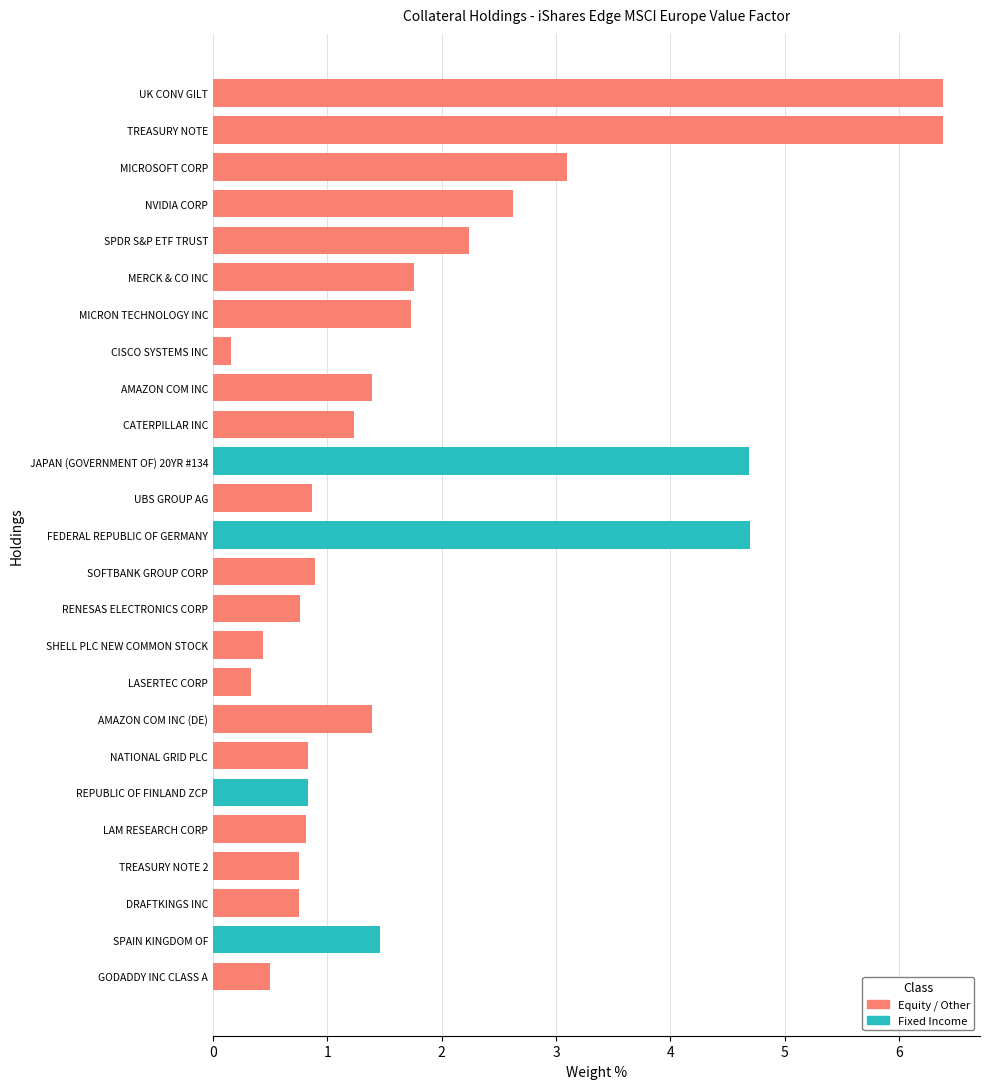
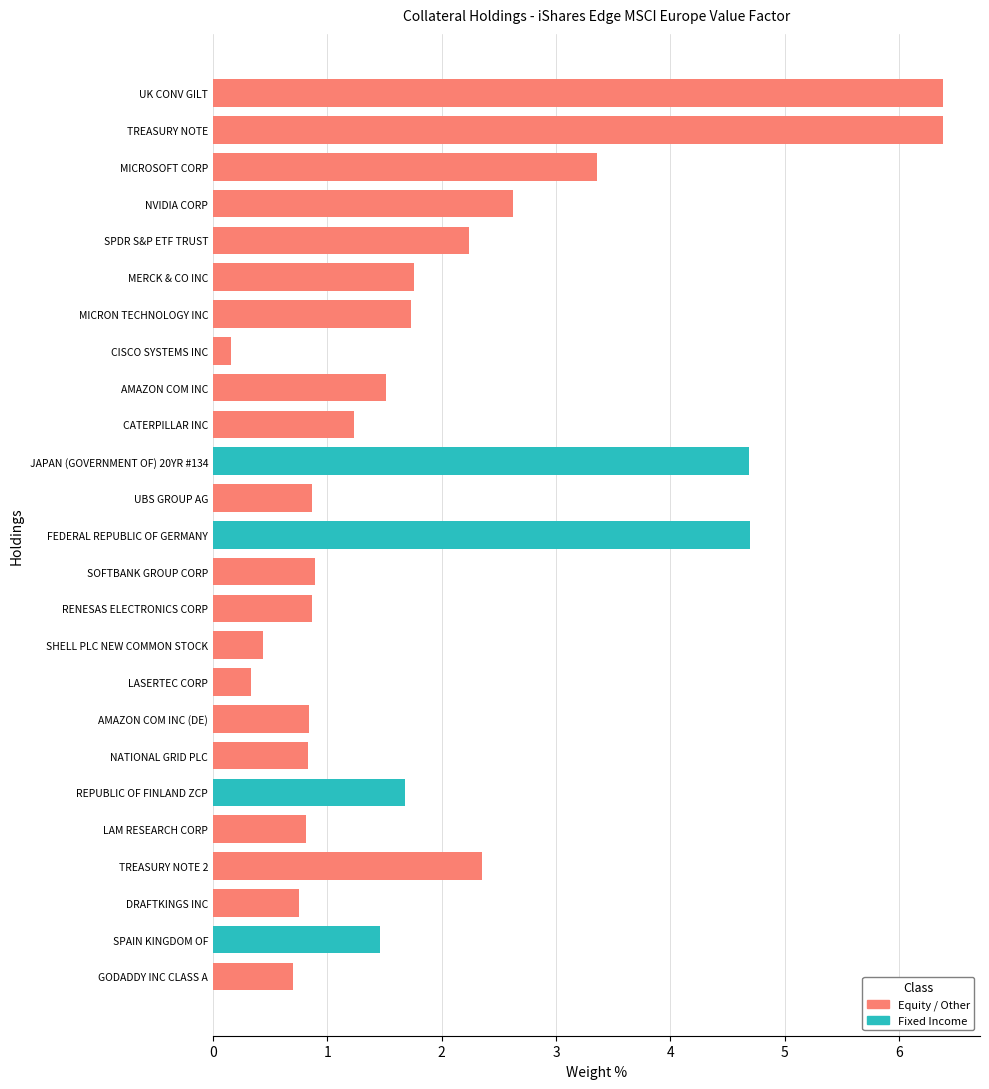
MICROSOFT CORP: 3.10 -> 3.36
AMAZON COM INC: 1.39 -> 1.51
RENESAS ELECTRONICS CORP: 0.76 -> 0.87
AMAZON COM INC (DE): 1.39 -> 0.84
REPUBLIC OF FINLAND ZCP: 0.83 -> 1.68
TREASURY NOTE 2: 0.75 -> 2.35
GODADDY INC CLASS A: 0.5 -> 0.7
